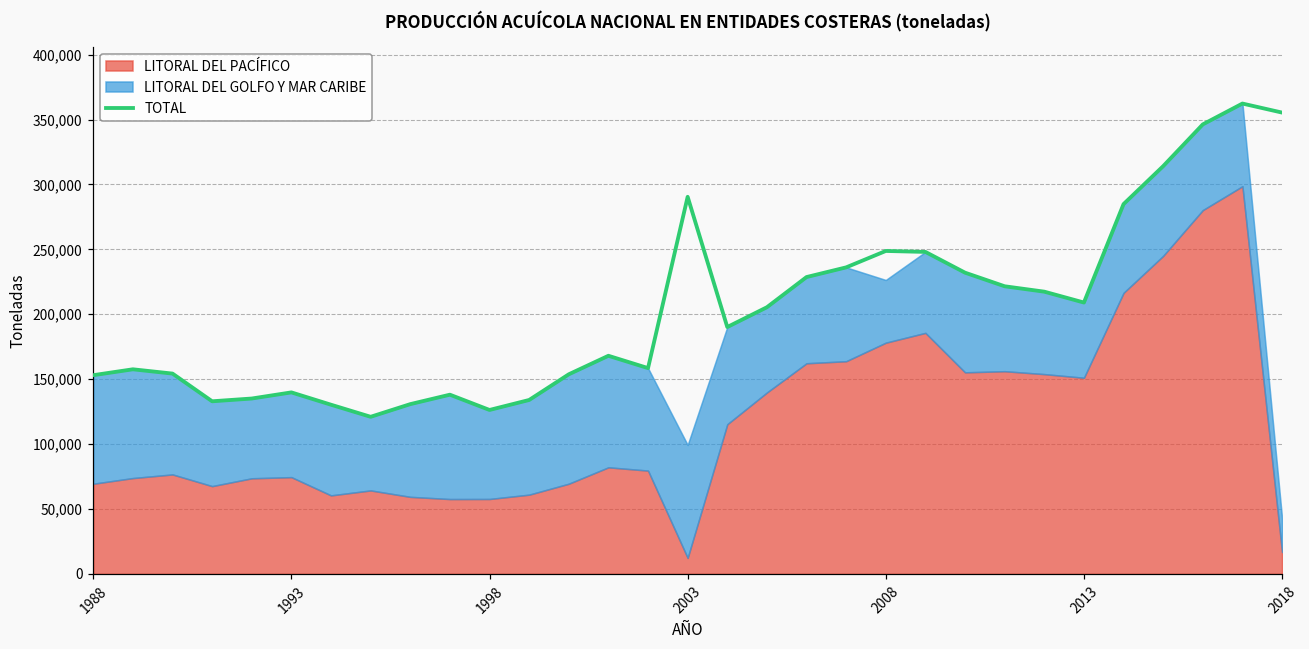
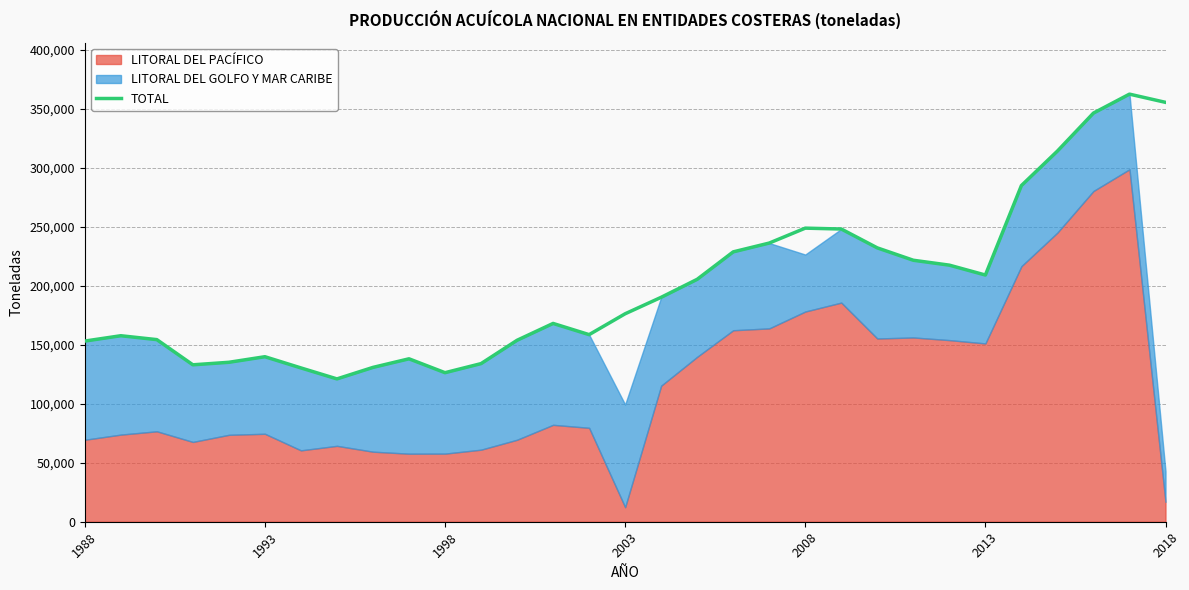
TOTAL, 2003: 291,000 -> 176,000
